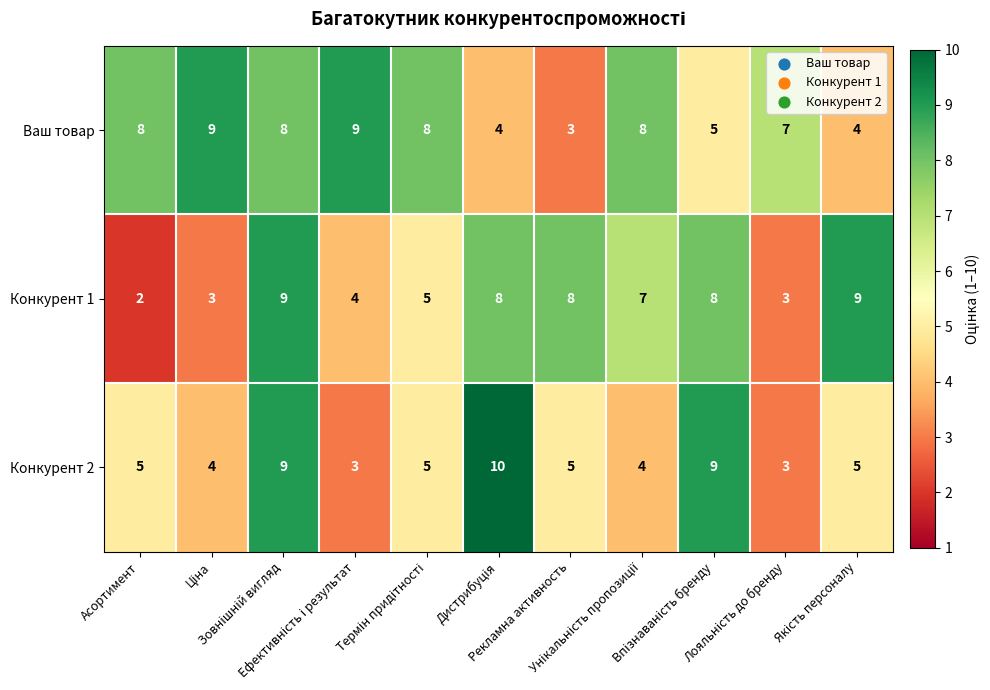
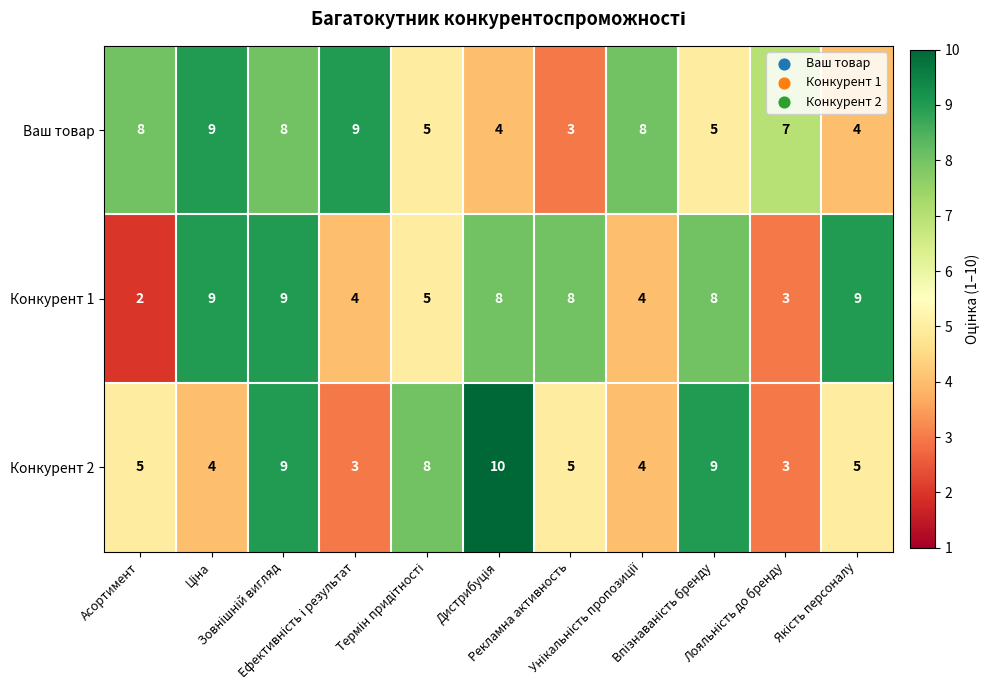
Ваш товар, Термін придітності: 8 -> 5
Конкурент 1, Ціна: 3 -> 9
Конкурент 1, Унікальність пропозиції: 7 -> 4
Конкурент 2, Термін придітності: 5 -> 8
